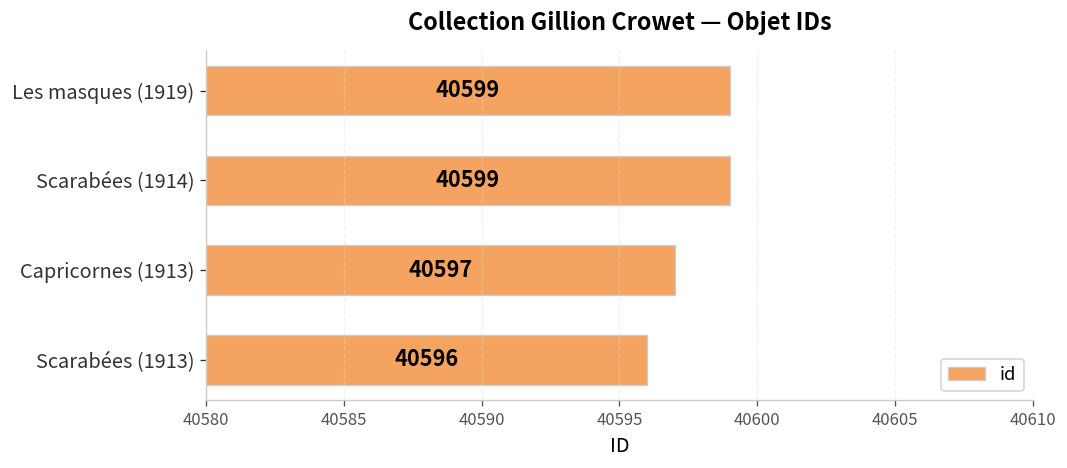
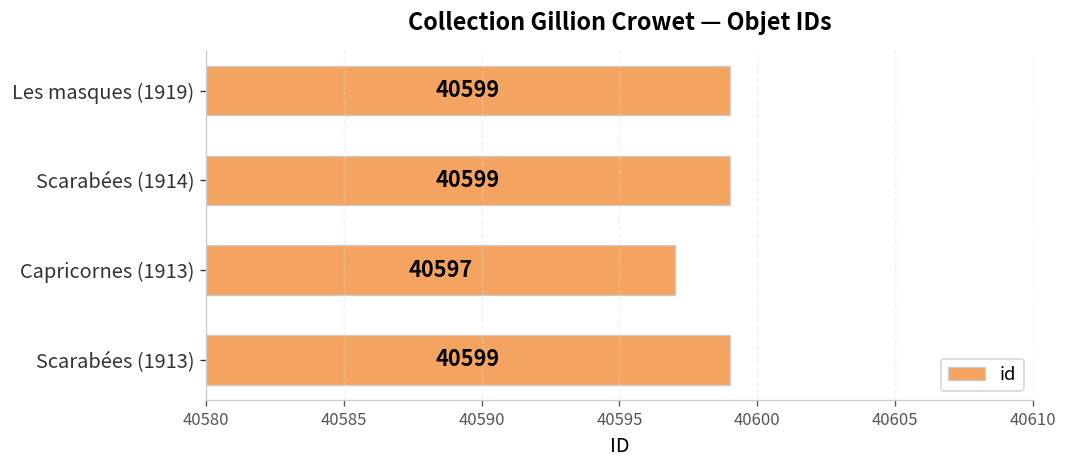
Scarabées (1913): 40596 -> 40599
